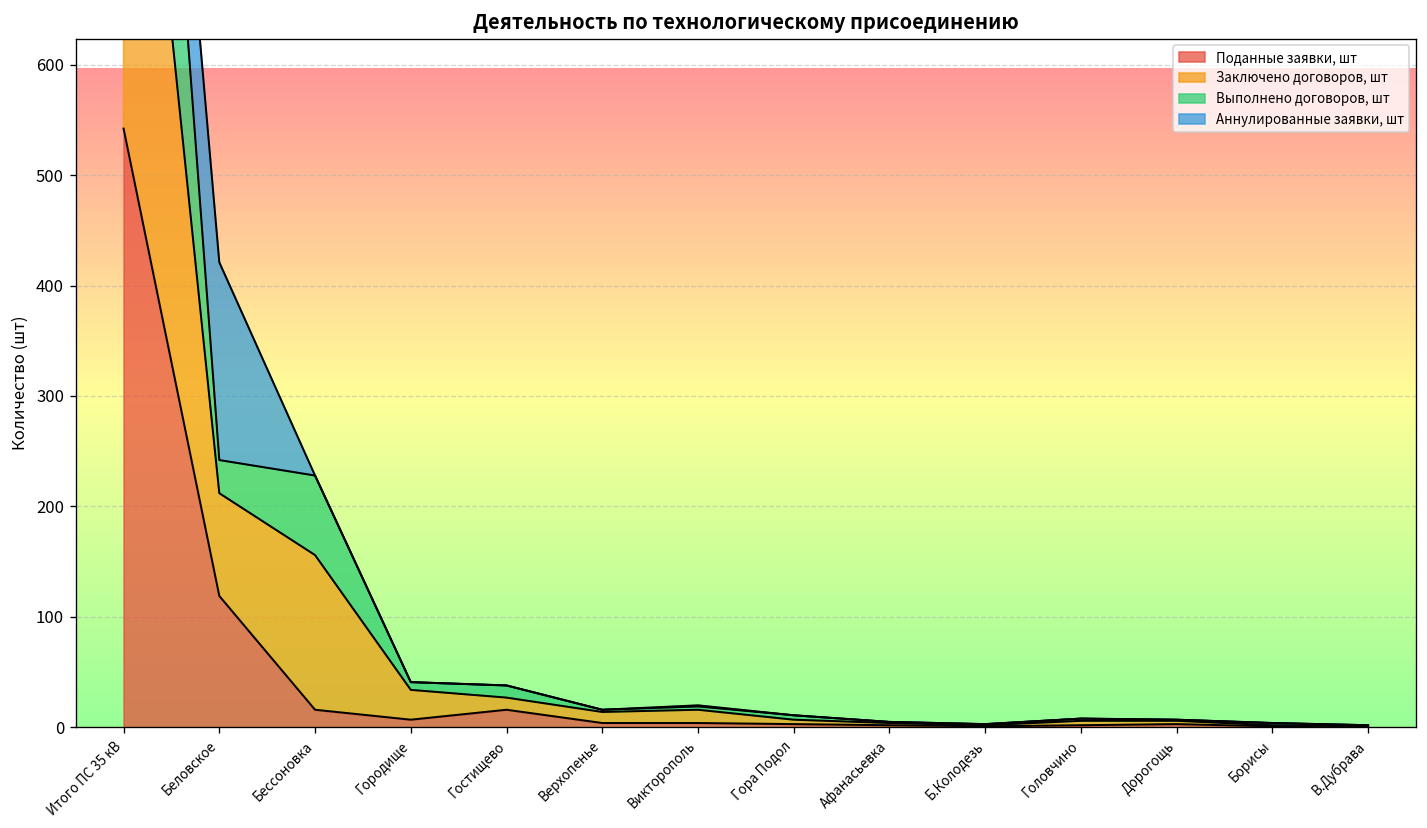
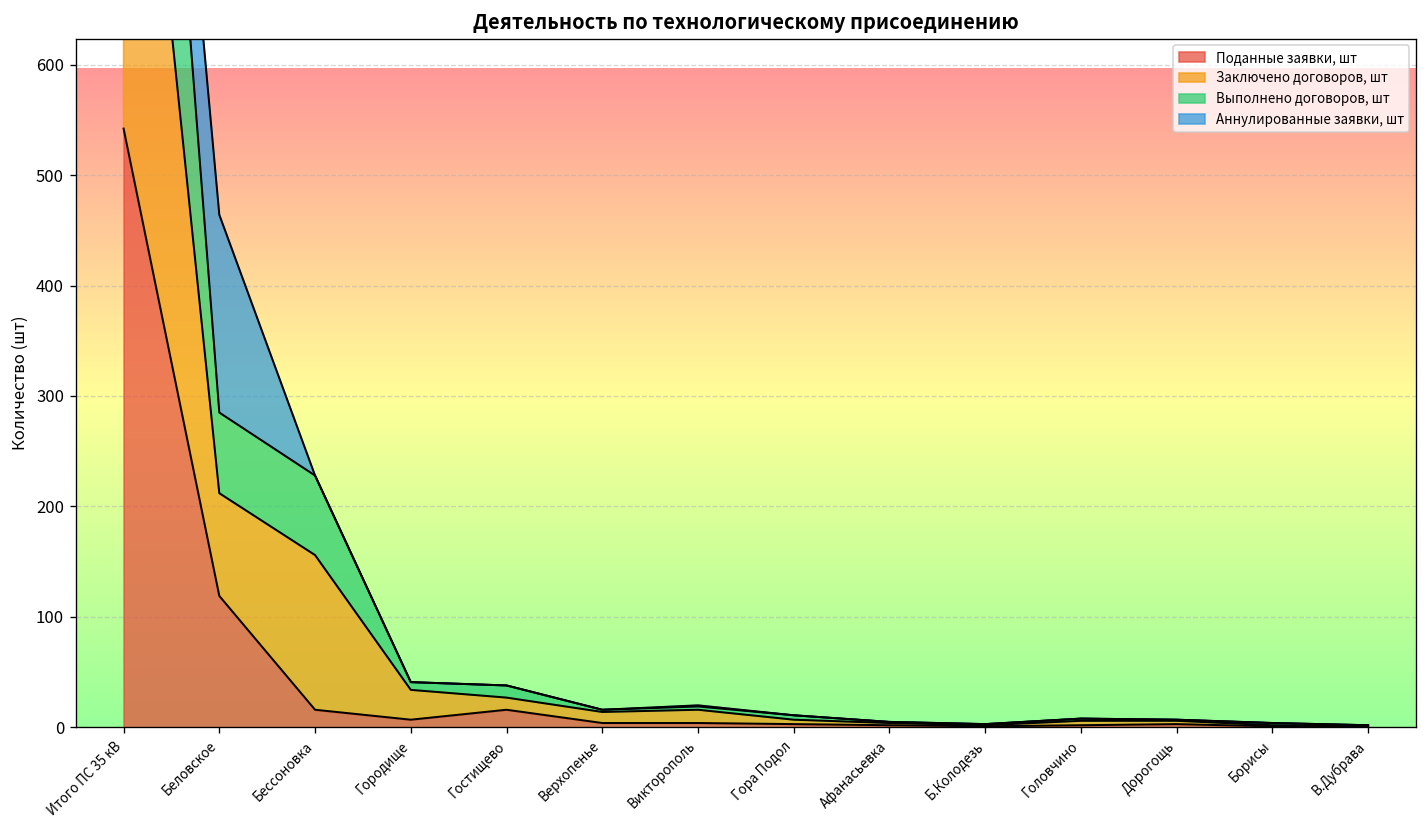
Выполнено договоров, шт, Беловское: 30 -> 70
